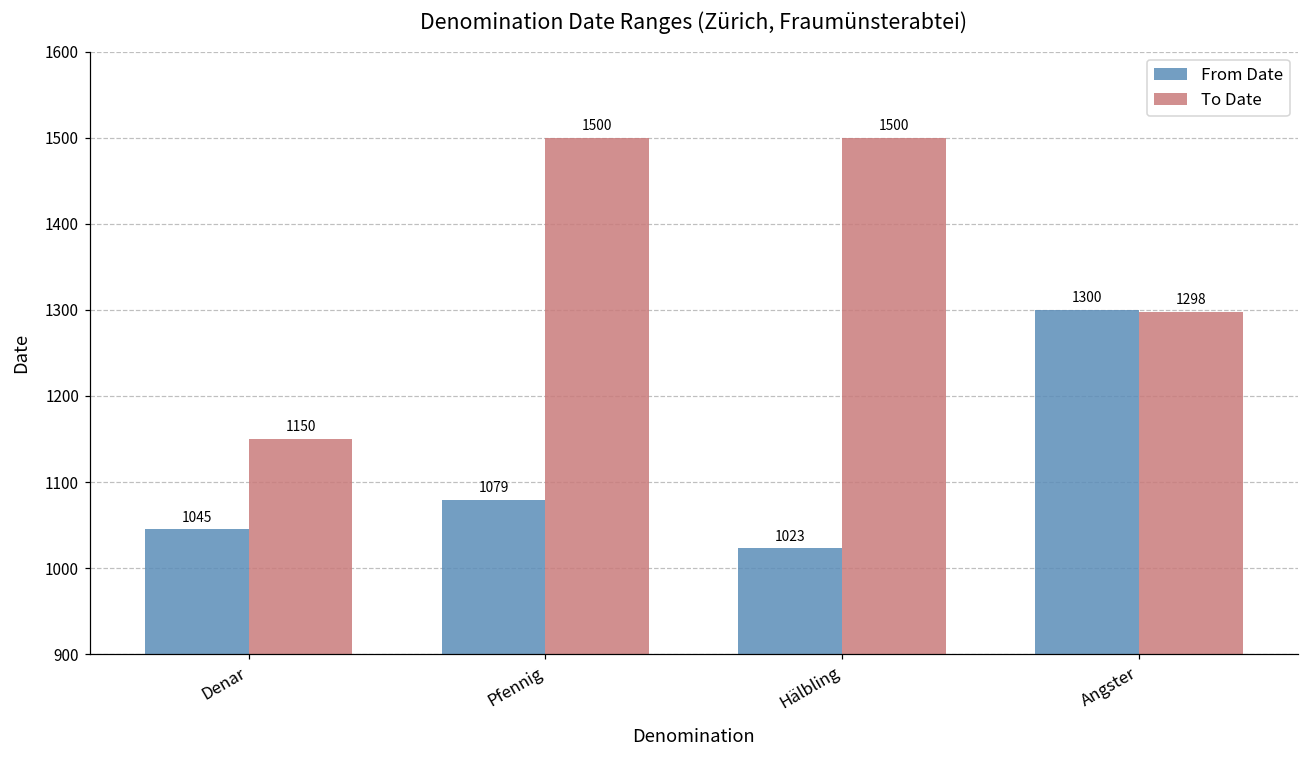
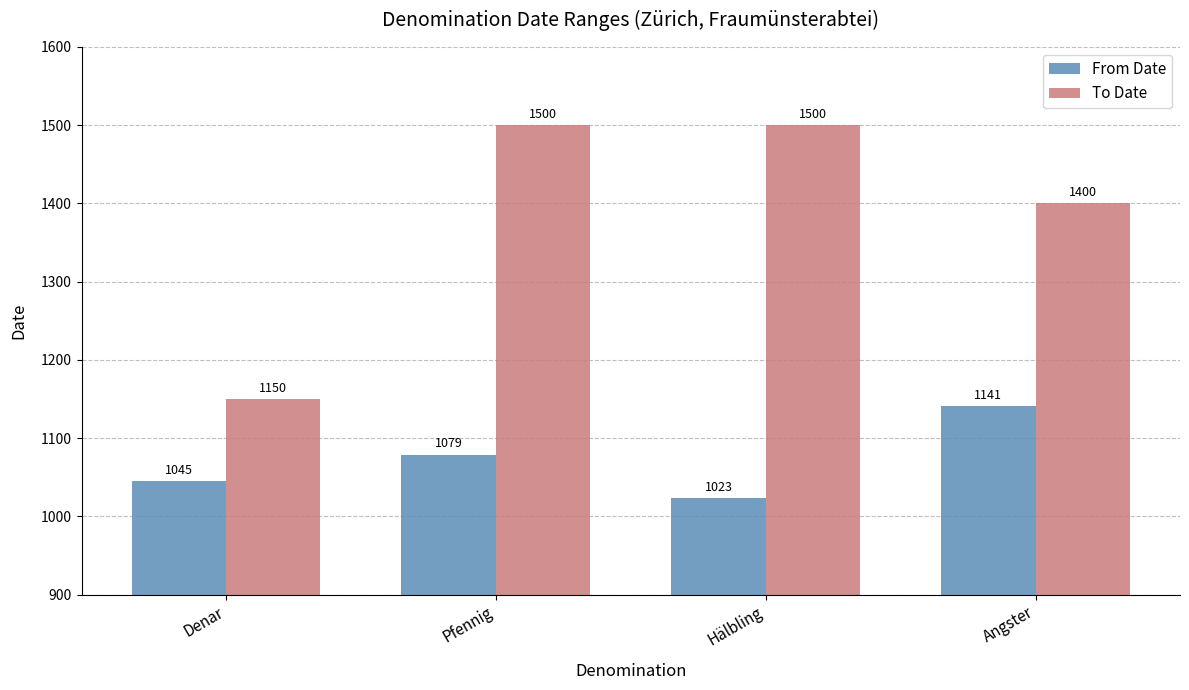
From Date, Angster: 1300 -> 1141
To Date, Angster: 1298 -> 1400
